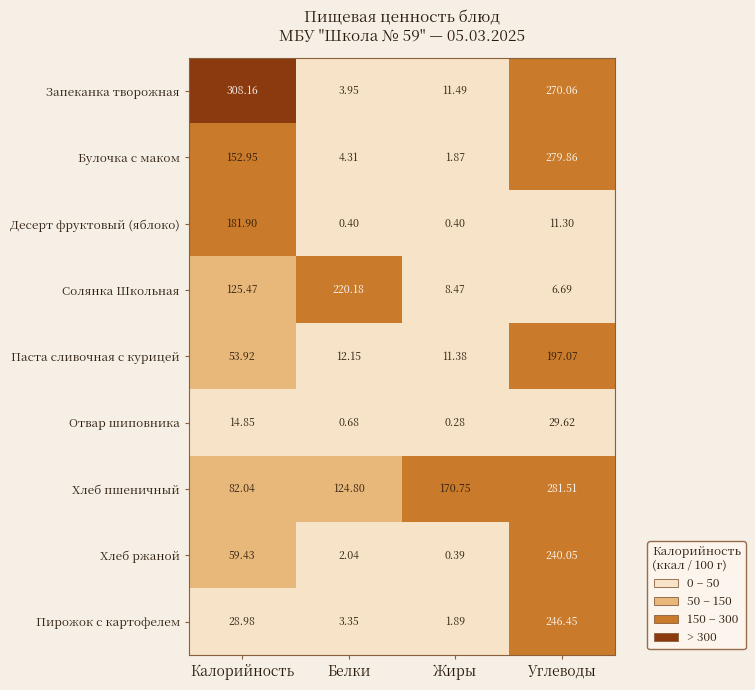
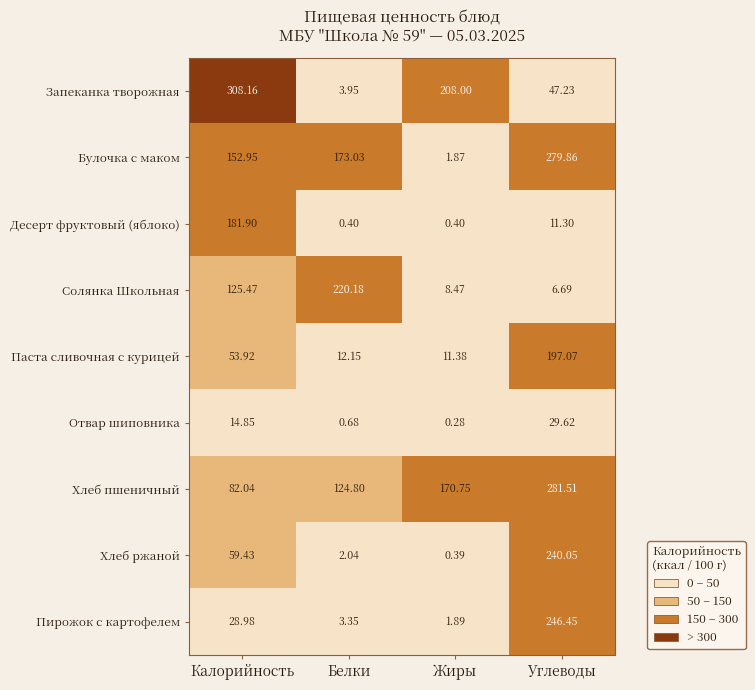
Запеканка творожная, Жиры: 11.49 -> 208.00
Запеканка творожная, Углеводы: 270.06 -> 47.23
Булочка с маком, Белки: 4.31 -> 173.03
